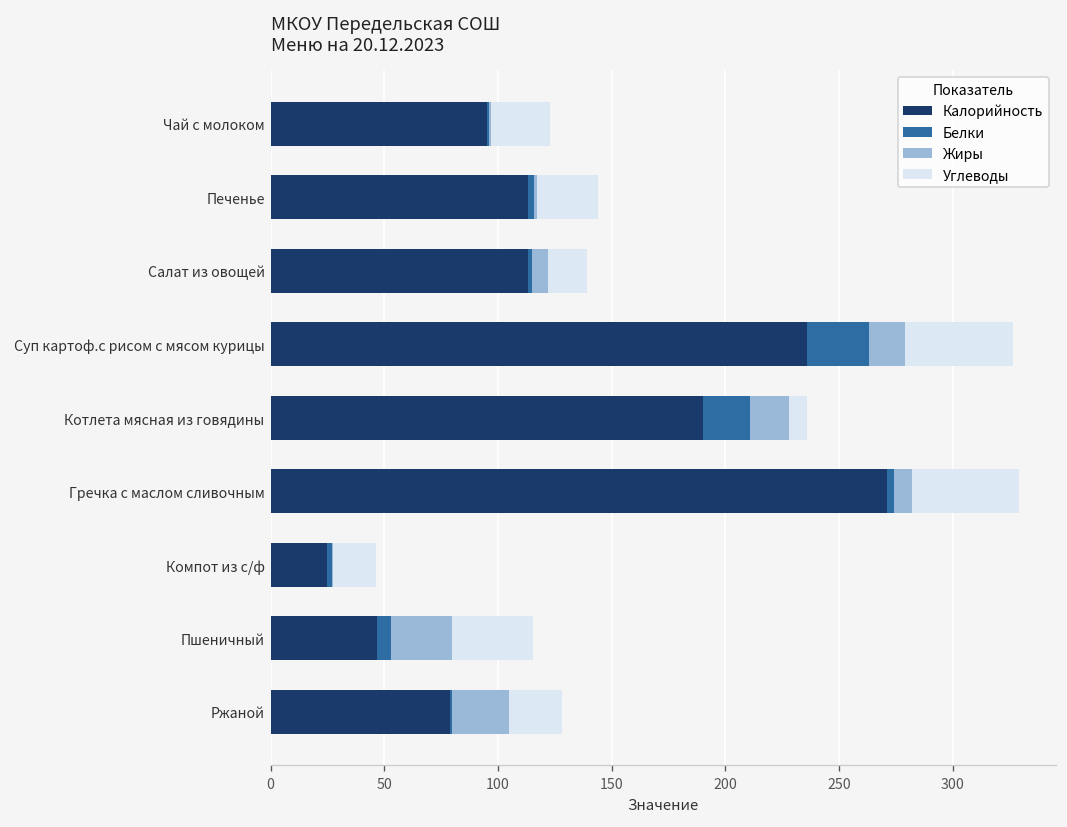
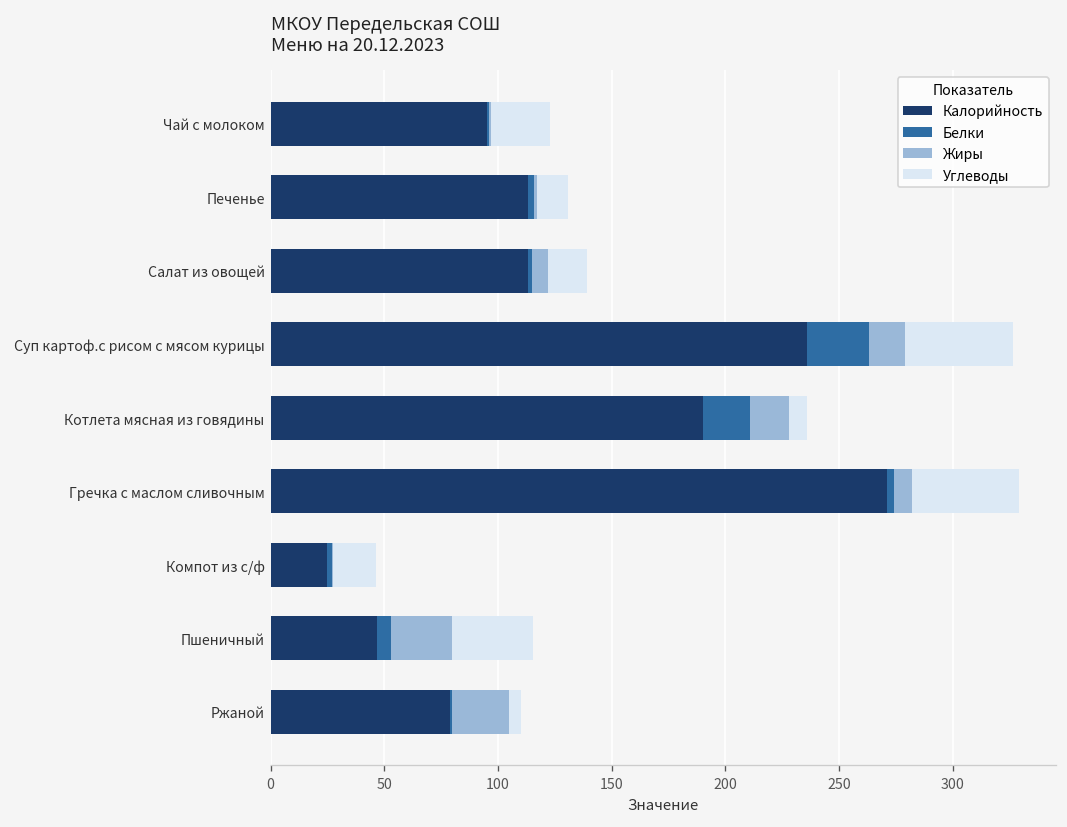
Углеводы, Печенье: 27 -> 14
Углеводы, Ржаной: 23 -> 5
